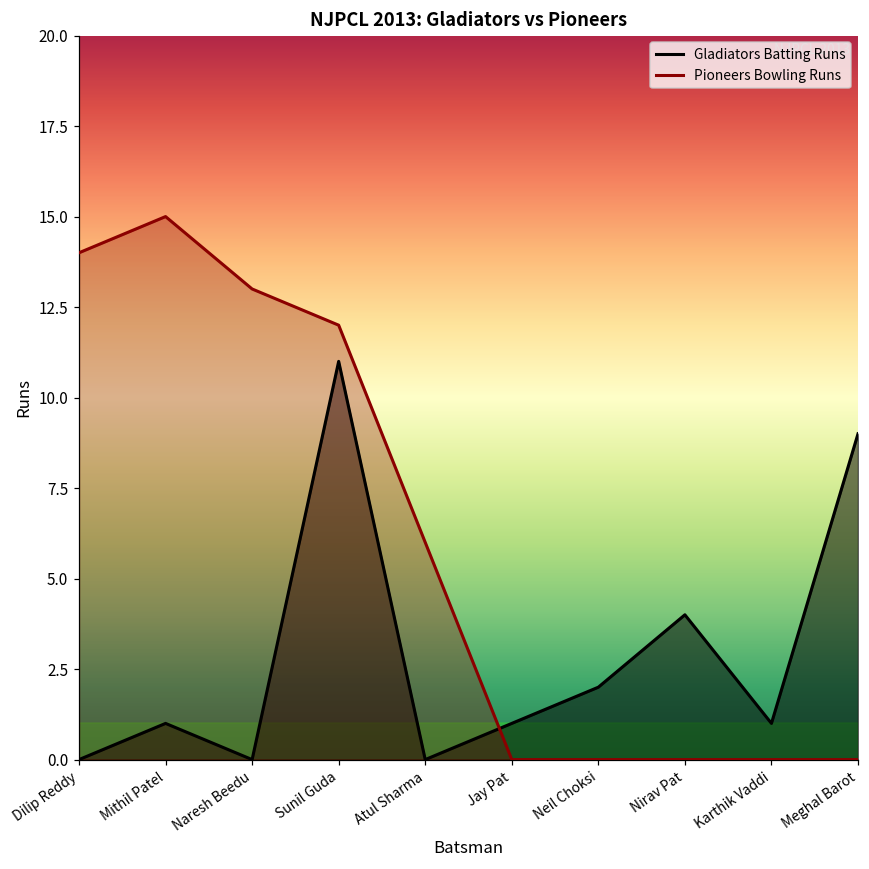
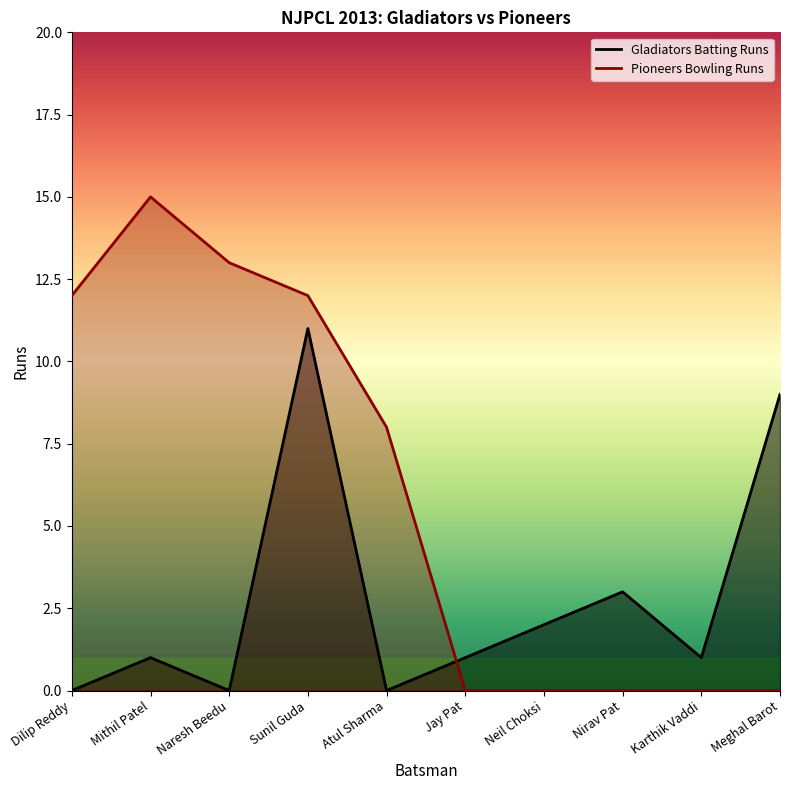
Pioneers Bowling Runs, Dilip Reddy: 14 -> 12
Pioneers Bowling Runs, Atul Sharma: 6 -> 8
Gladiators Batting Runs, Nirav Pat: 4 -> 3
